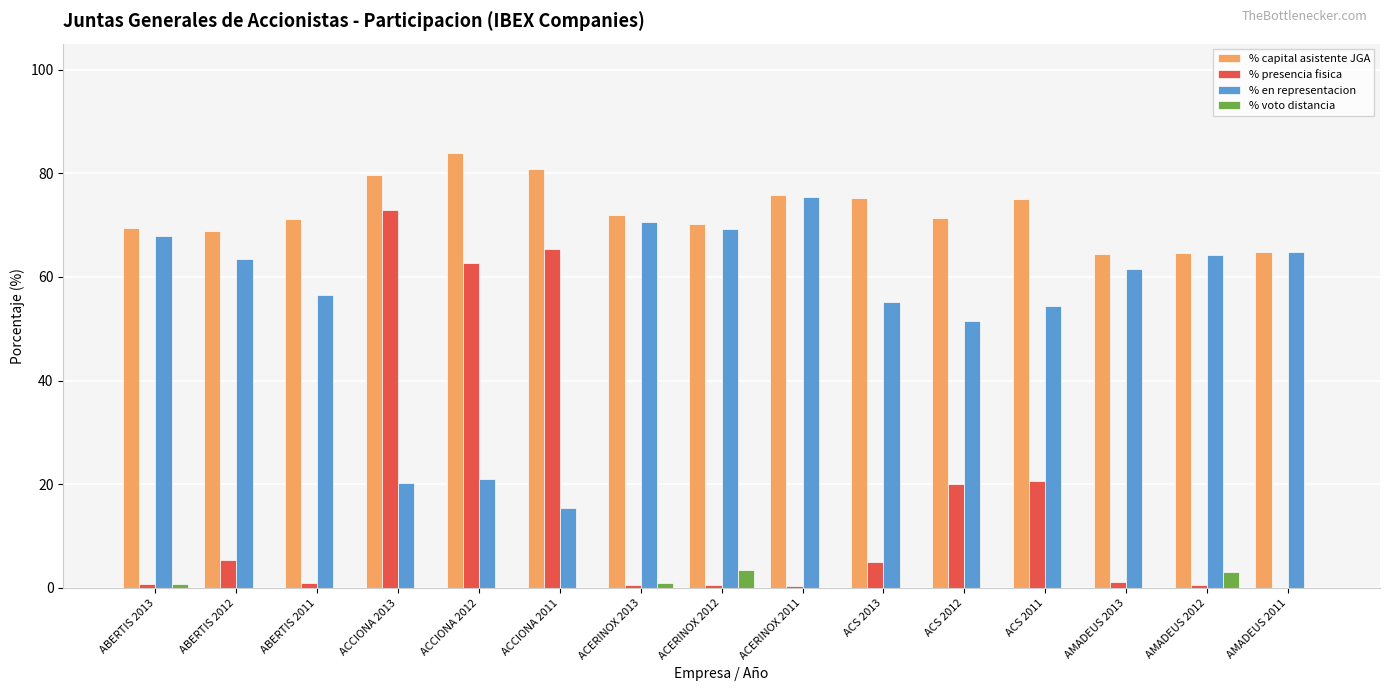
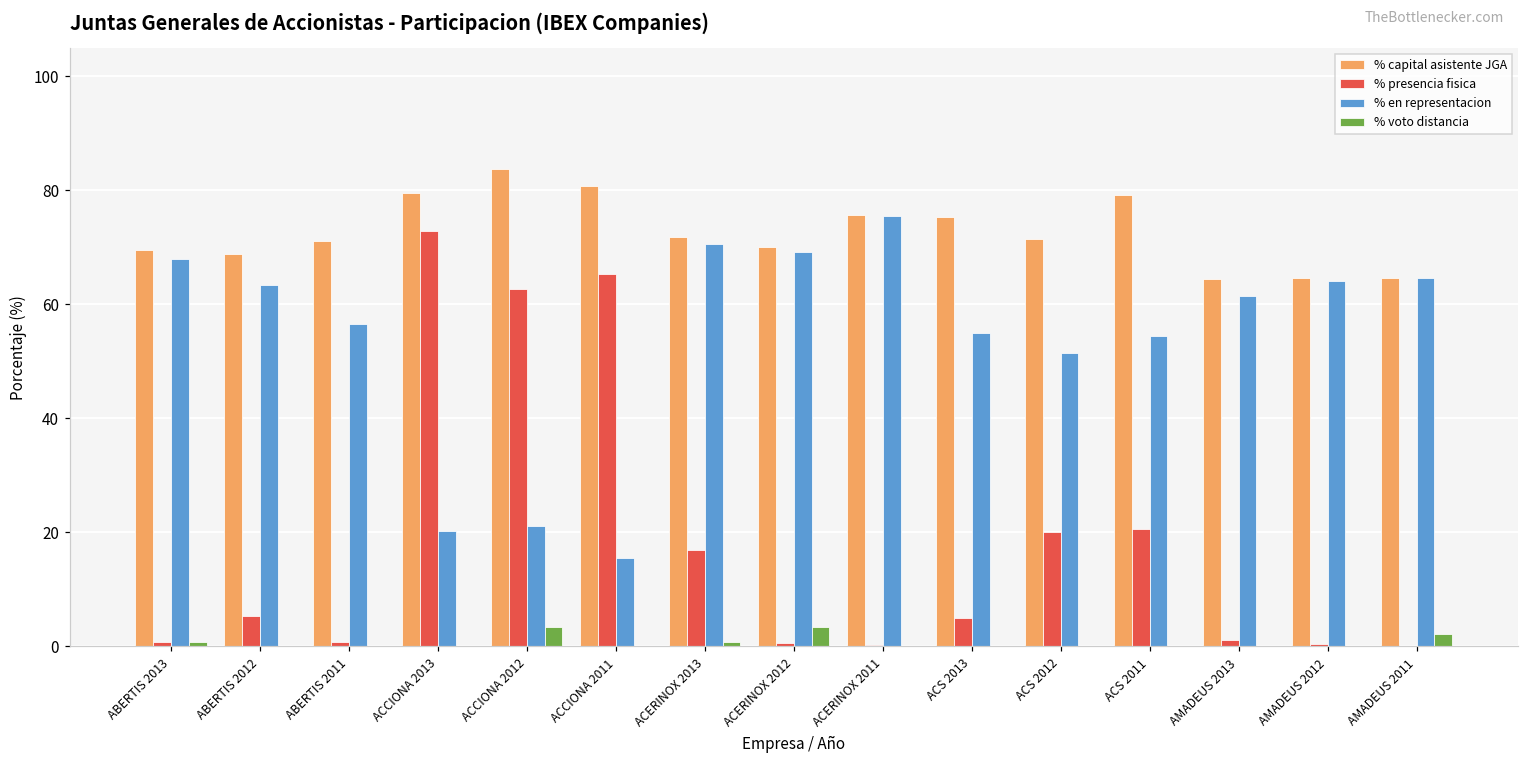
% voto distancia, ACCIONA 2012: 0 -> 3
% presencia fisica, ACERINOX 2013: 0 -> 17
% capital asistente JGA, ACS 2011: 75 -> 79
% voto distancia, AMADEUS 2012: 3 -> 0
% voto distancia, AMADEUS 2011: 0 -> 2
